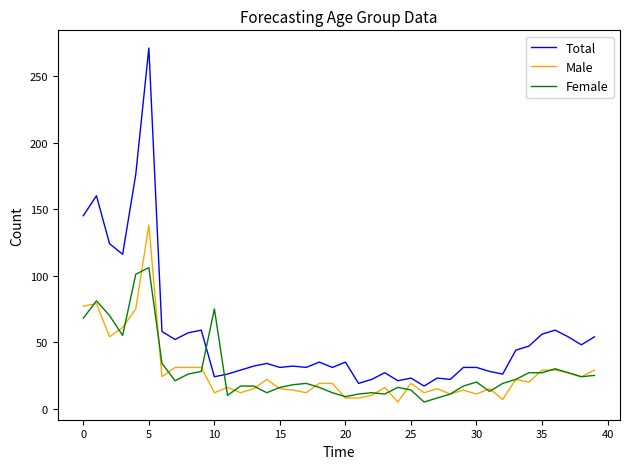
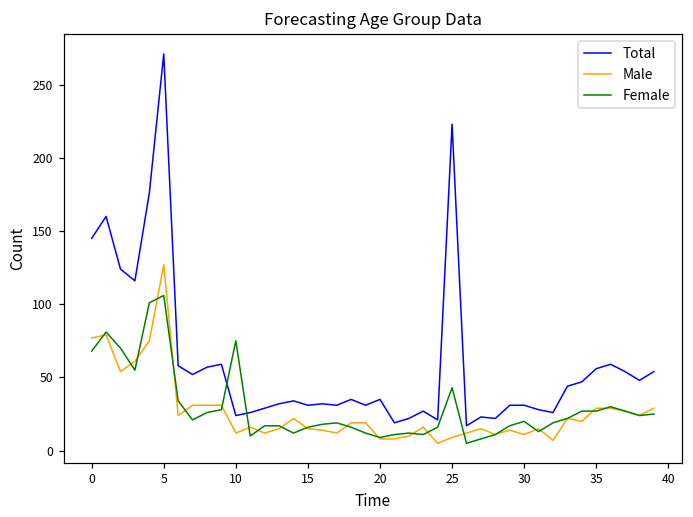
Male, 5: 138 -> 127
Total, 25: 23 -> 223
Male, 25: 19 -> 9
Female, 25: 14 -> 43
